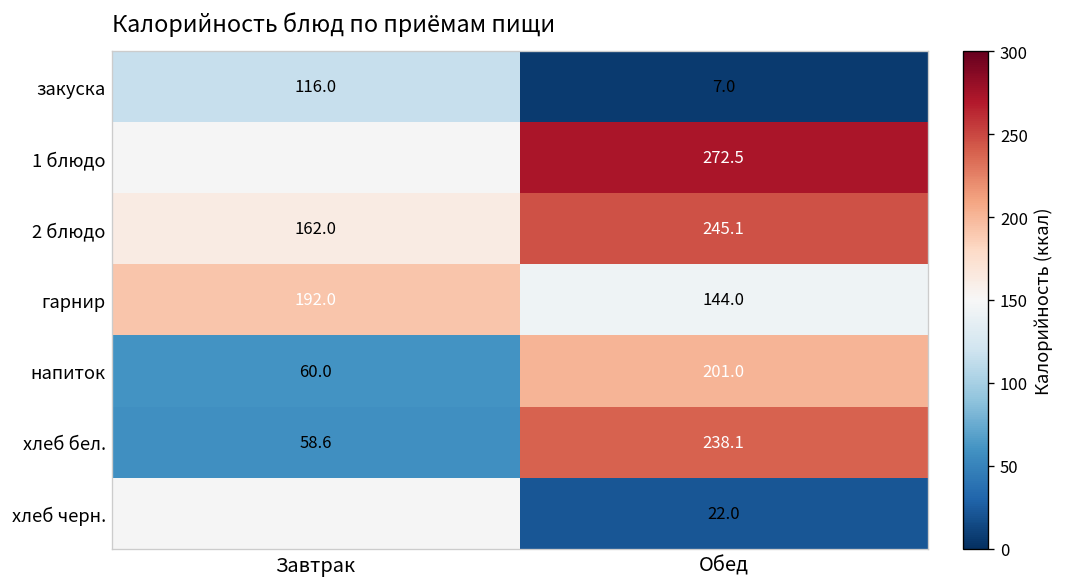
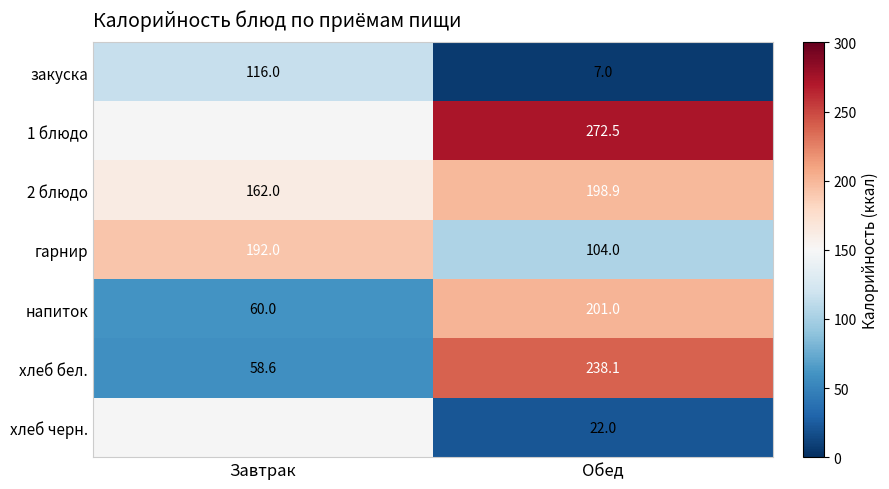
2 блюдо, Обед: 245.1 -> 198.9
гарнир, Обед: 144.0 -> 104.0
